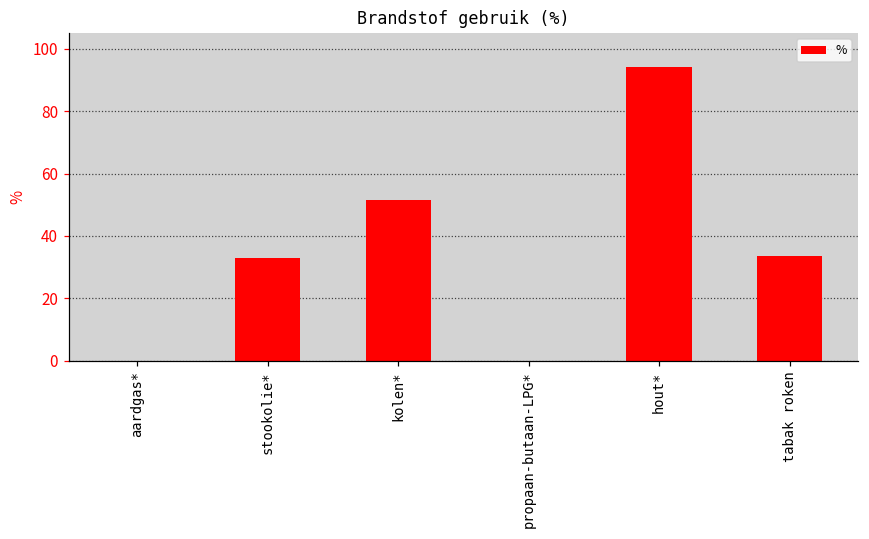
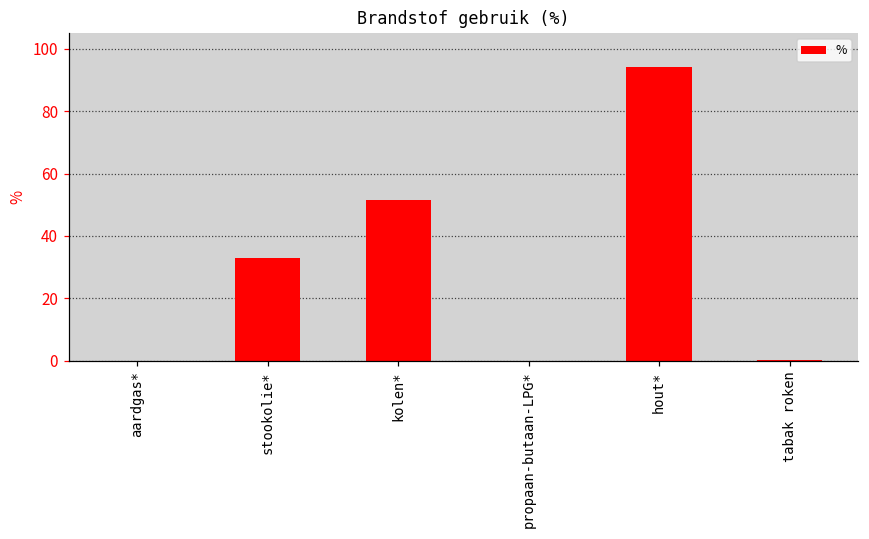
tabak roken: 34 -> 0
